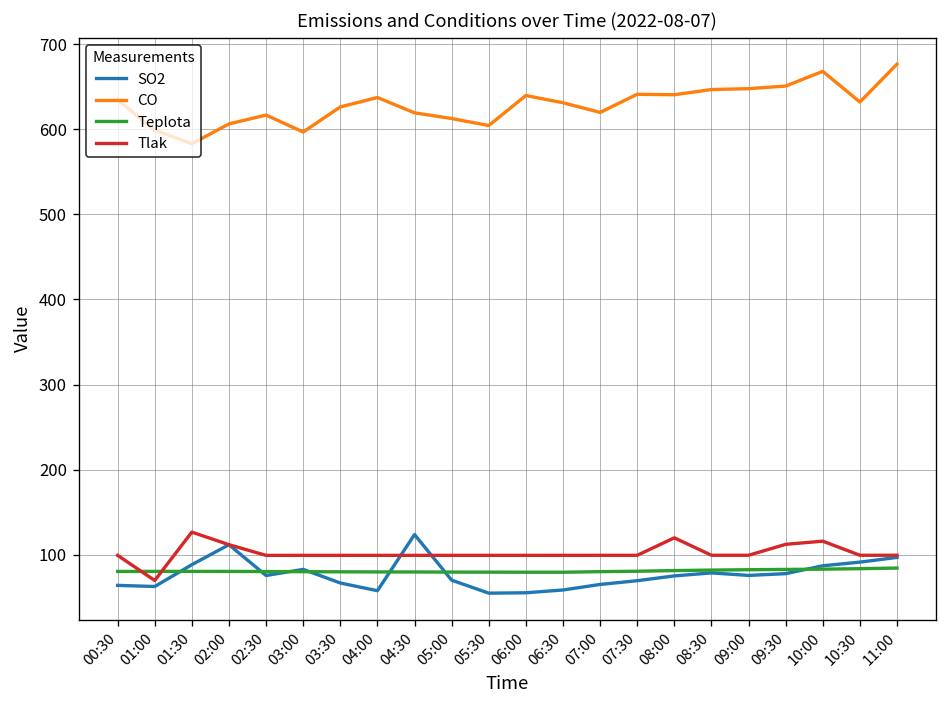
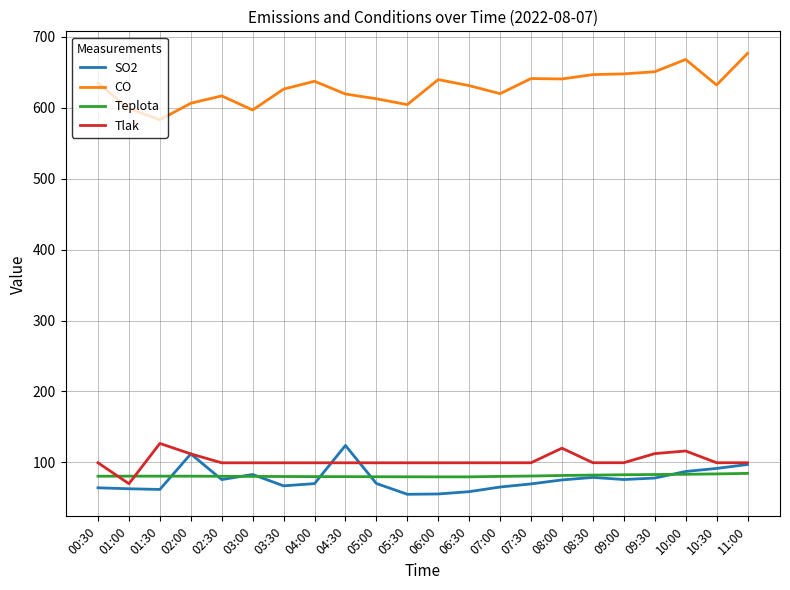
SO2, 01:30: 90 -> 60
SO2, 04:00: 60 -> 70
